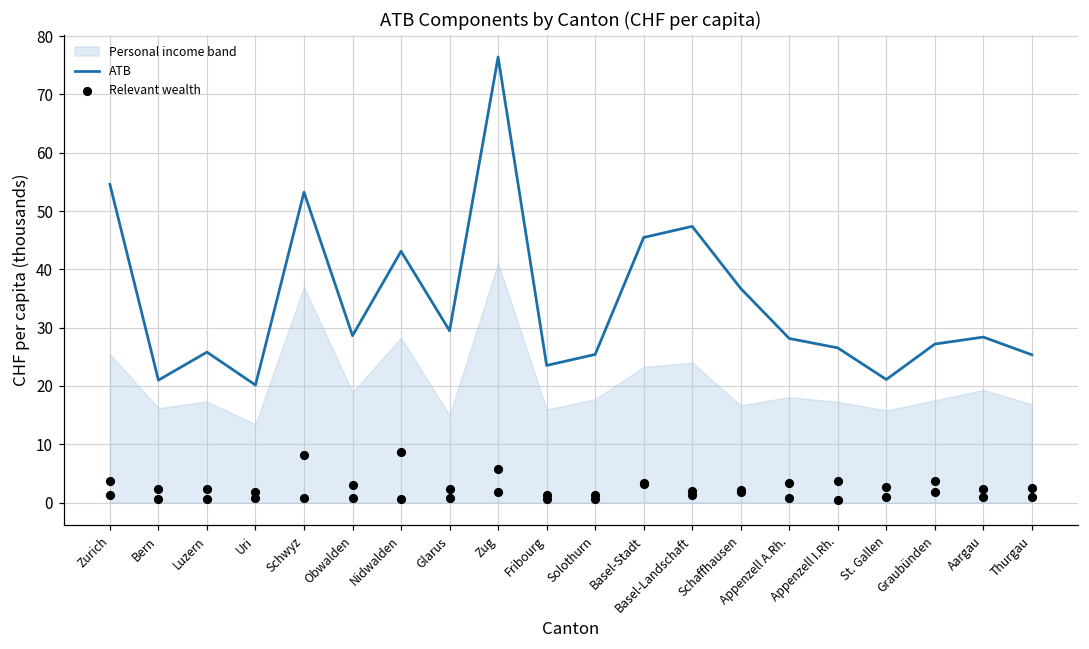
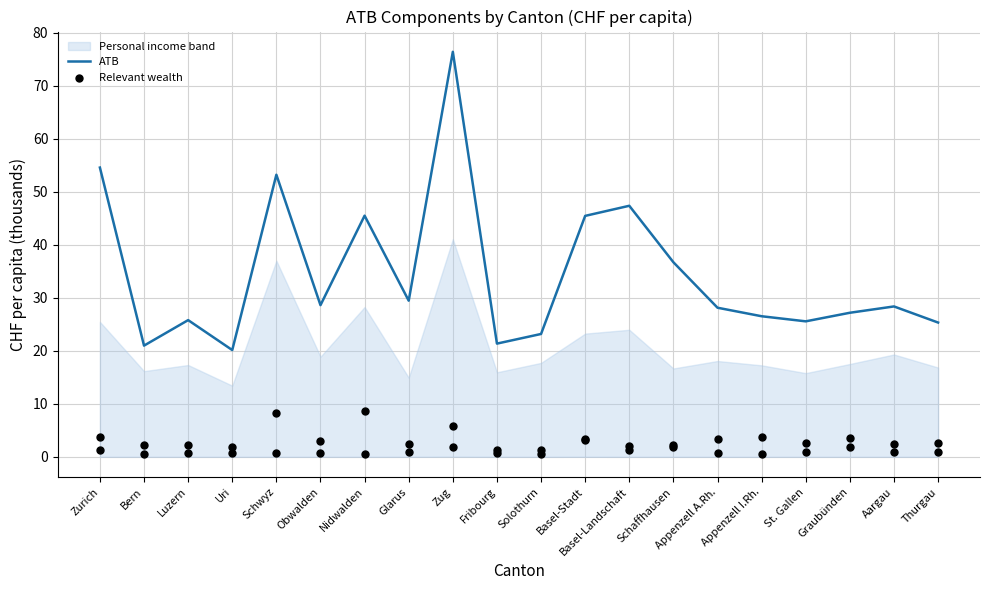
ATB, Nidwalden: 43 -> 46
ATB, Fribourg: 24 -> 21
ATB, Solothurn: 25 -> 23
ATB, St. Gallen: 21 -> 26
